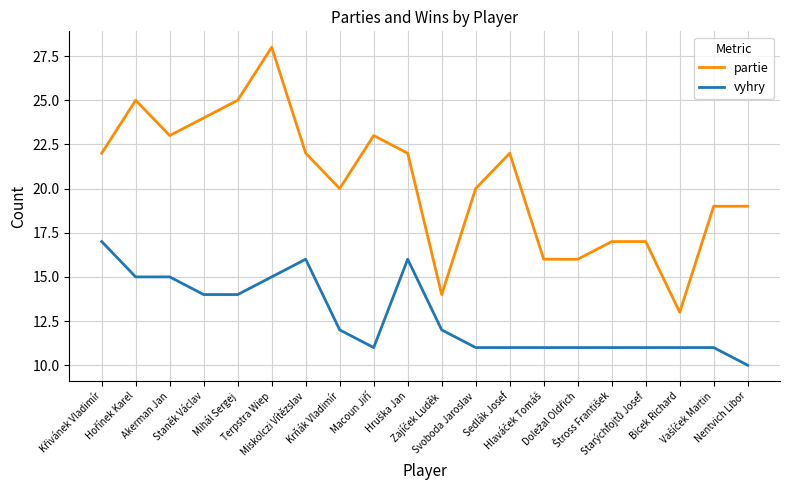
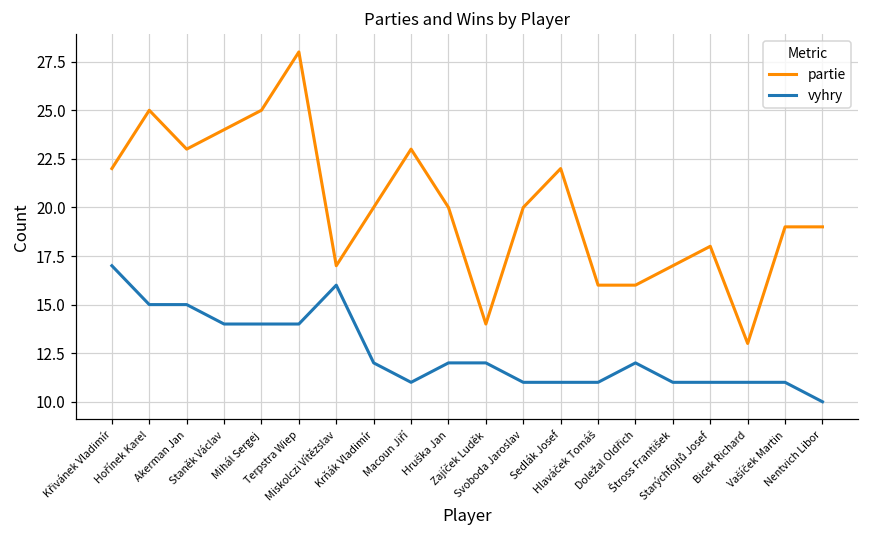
vyhry, Terpstra Wiep: 15 -> 14
partie, Miskolczi Vítězslav: 22 -> 17
partie, Hruška Jan: 22 -> 20
vyhry, Hruška Jan: 16 -> 12
vyhry, Doležal Oldřich: 11 -> 12
partie, Starýchfojtů Josef: 17 -> 18
